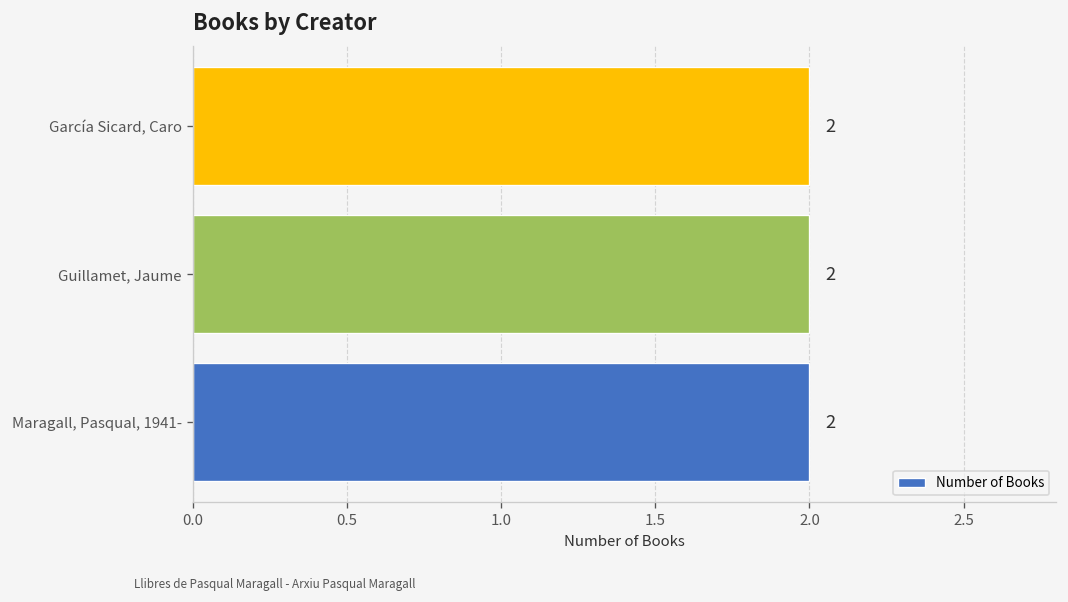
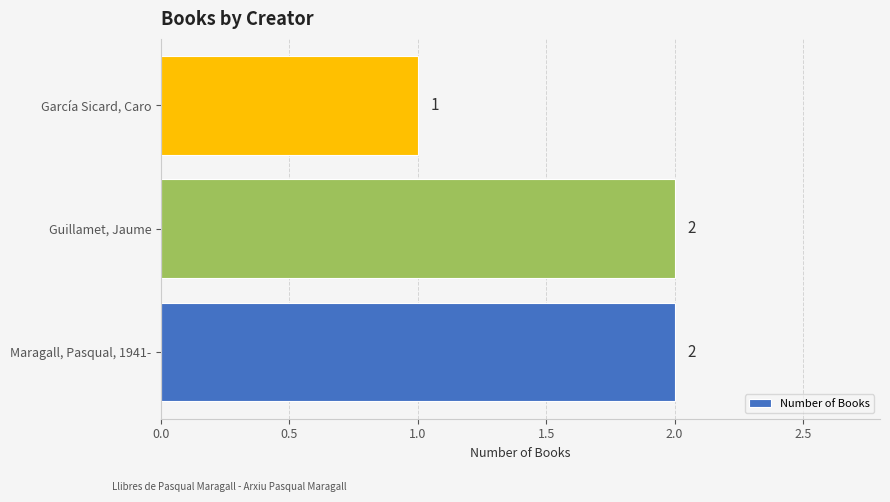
García Sicard, Caro: 2 -> 1
